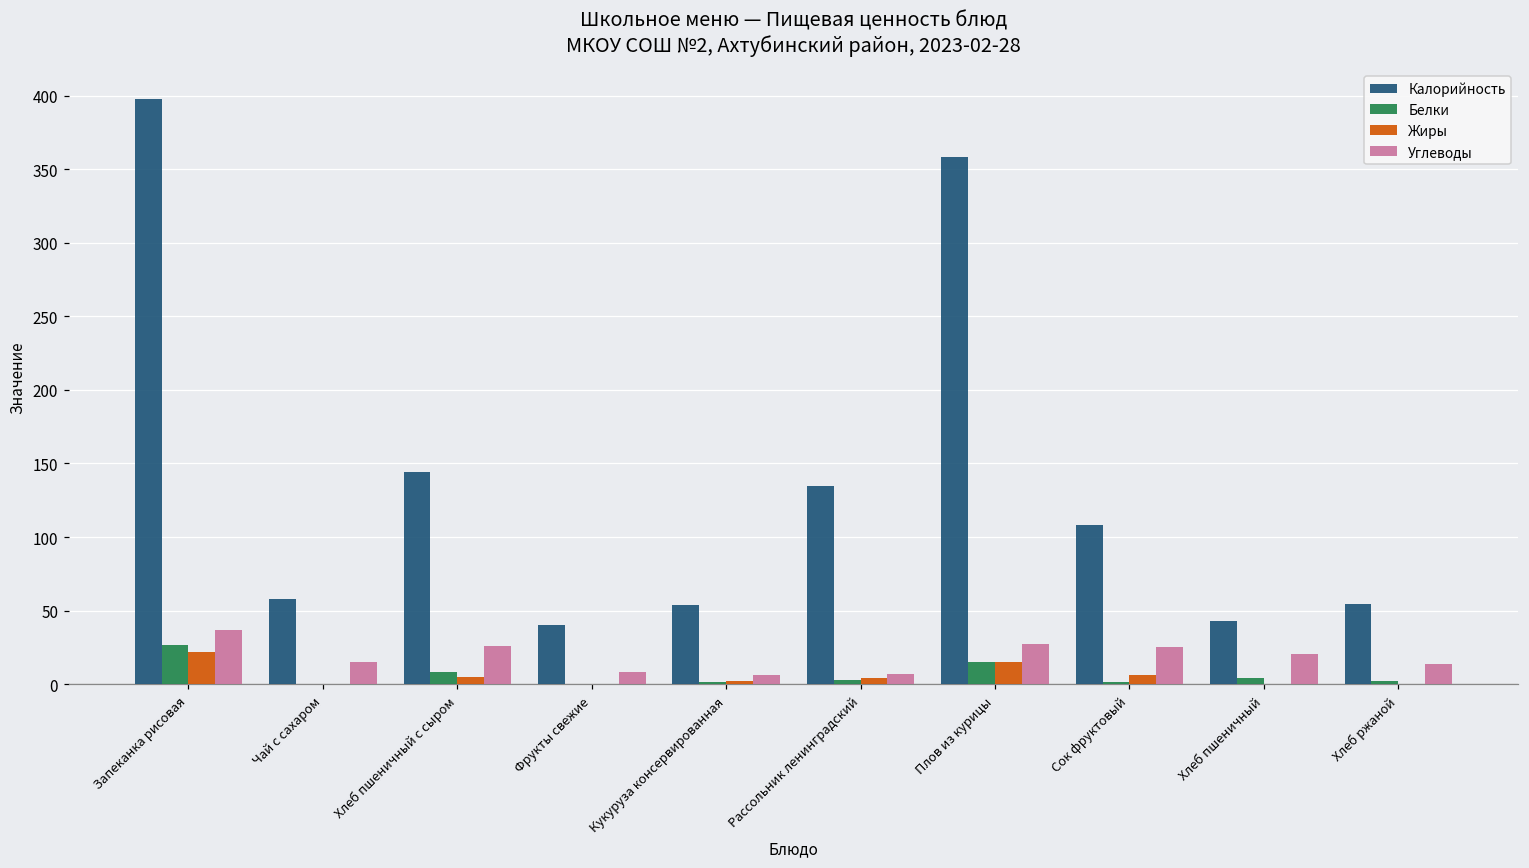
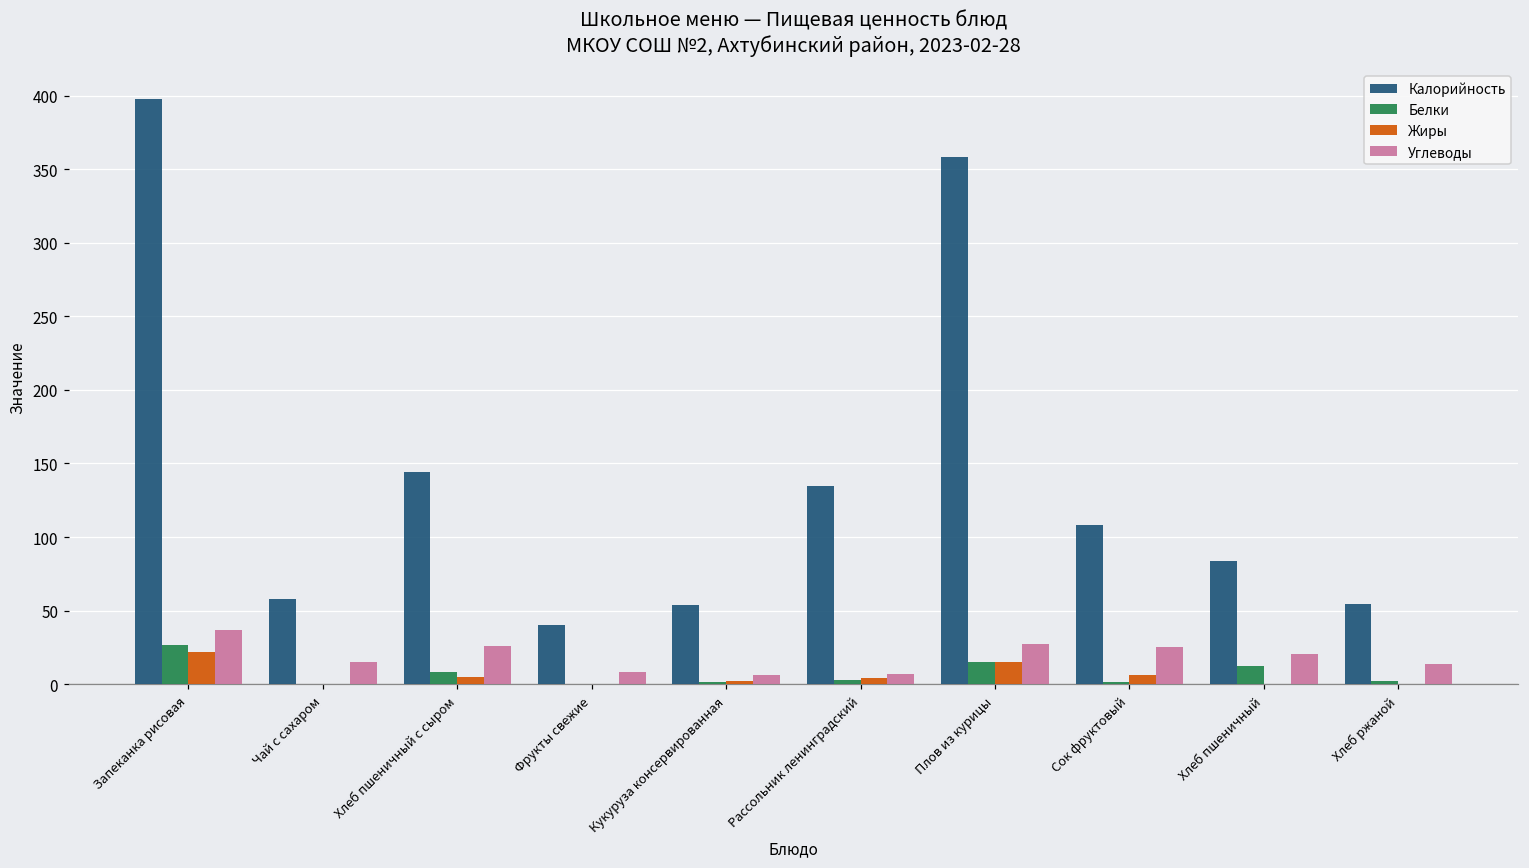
Калорийность, Хлеб пшеничный: 43 -> 84
Белки, Хлеб пшеничный: 4 -> 12
